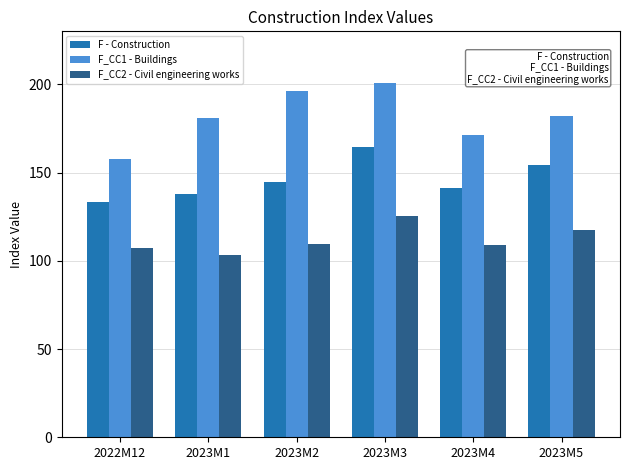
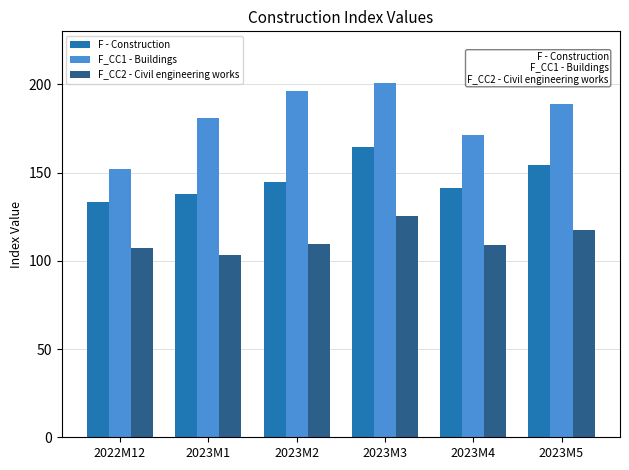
F_CC1 - Buildings, 2022M12: 158 -> 152
F_CC1 - Buildings, 2023M5: 182 -> 189
